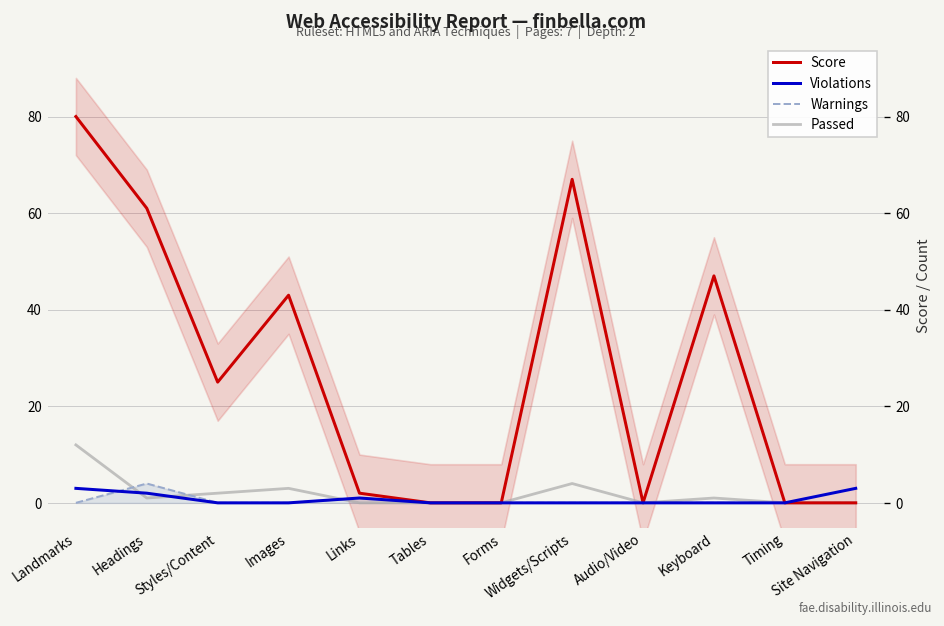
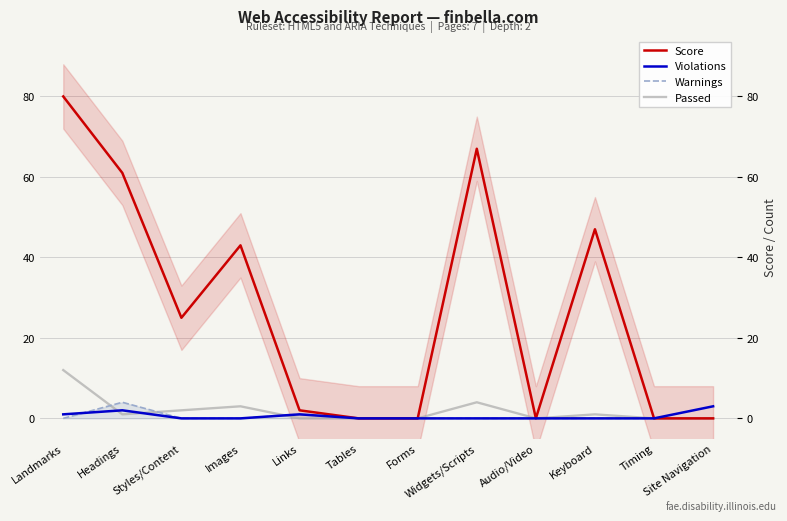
Violations, Landmarks: 3 -> 1
